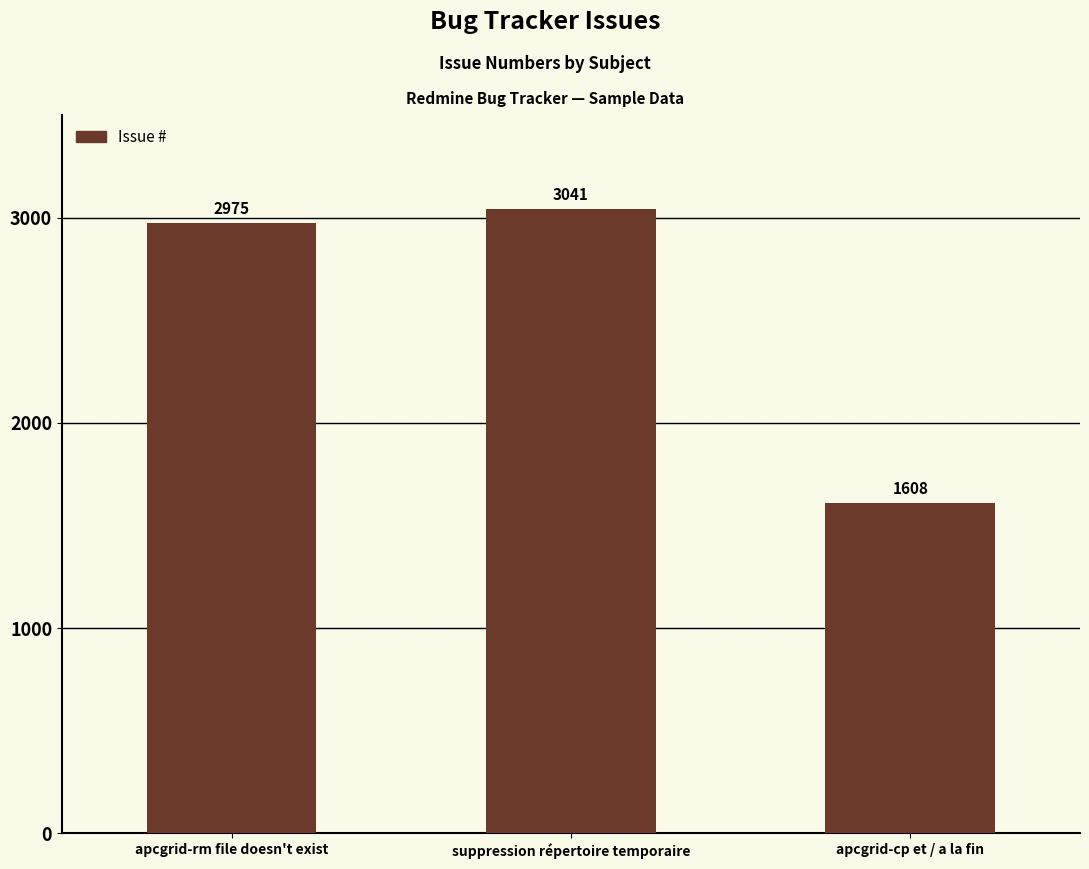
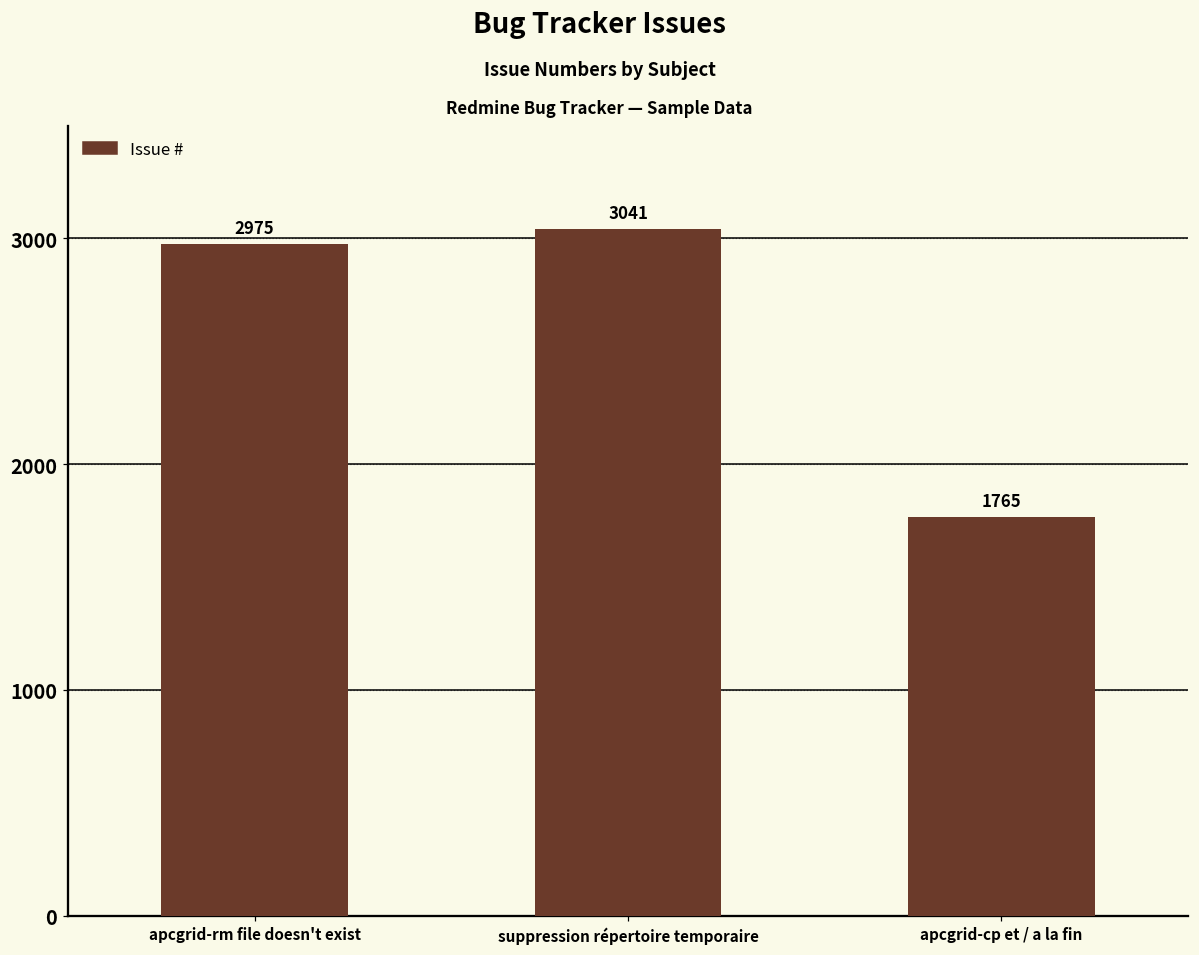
apcgrid-cp et / a la fin: 1608 -> 1765
